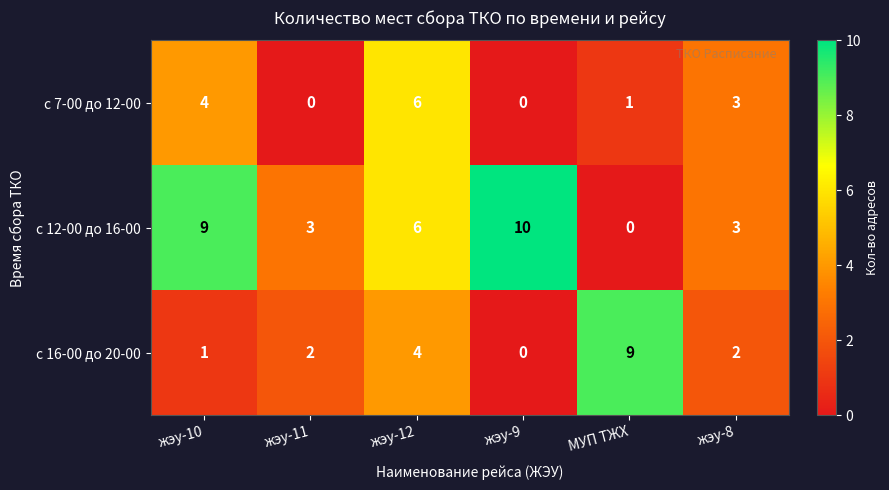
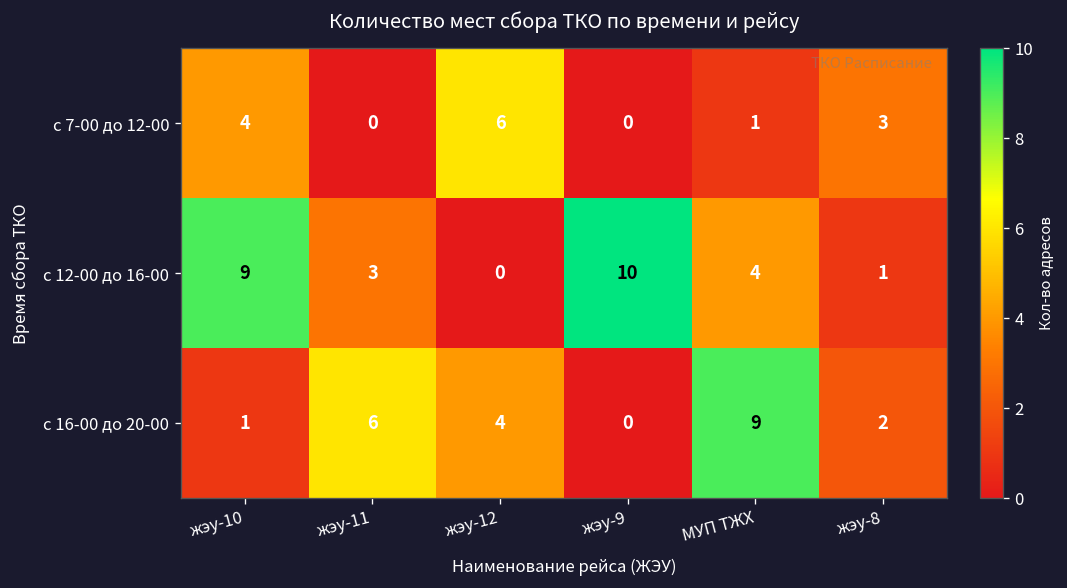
с 12-00 до 16-00, жэу-12: 6 -> 0
с 12-00 до 16-00, МУП ТЖХ: 0 -> 4
с 12-00 до 16-00, жэу-8: 3 -> 1
с 16-00 до 20-00, жэу-11: 2 -> 6
